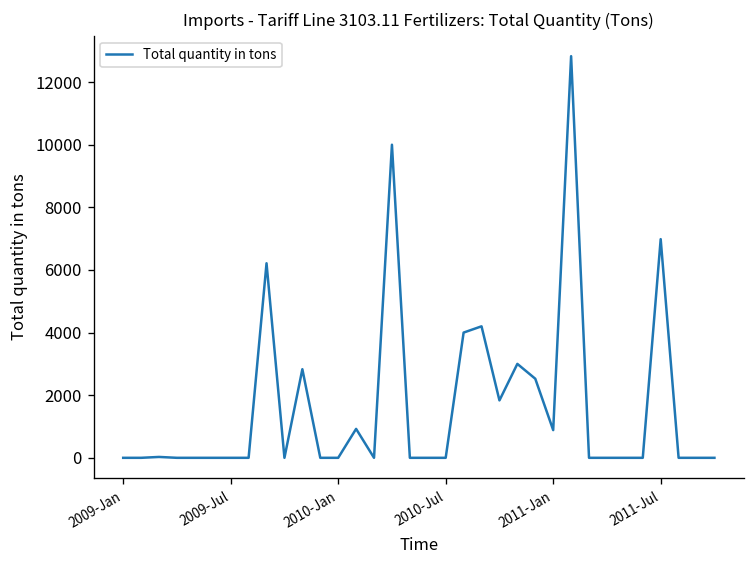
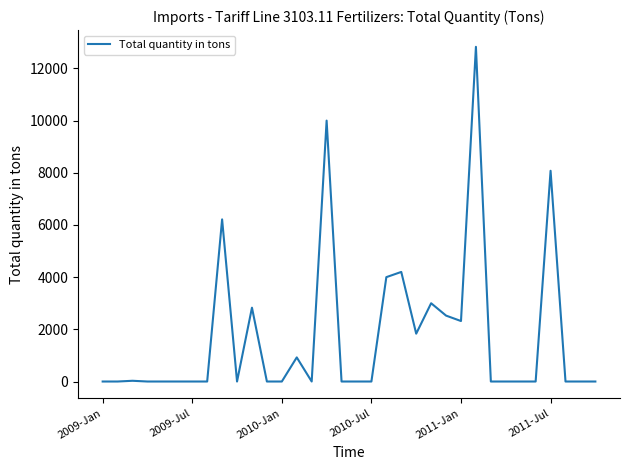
2011-Jan: 900 -> 2300
2011-Jul: 7000 -> 8100
